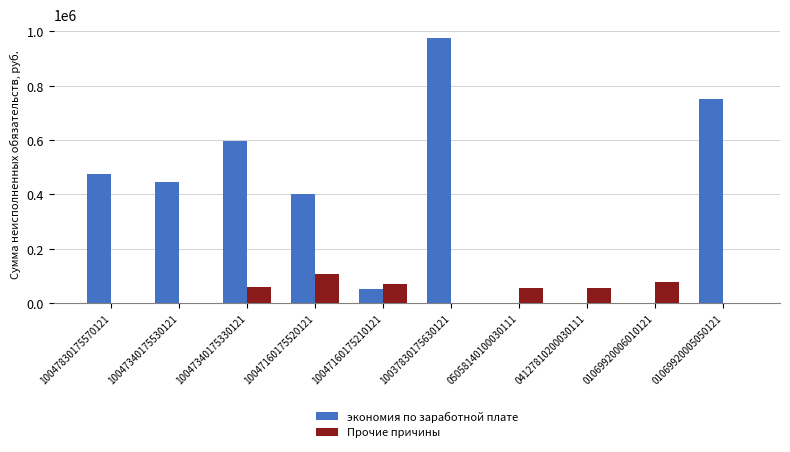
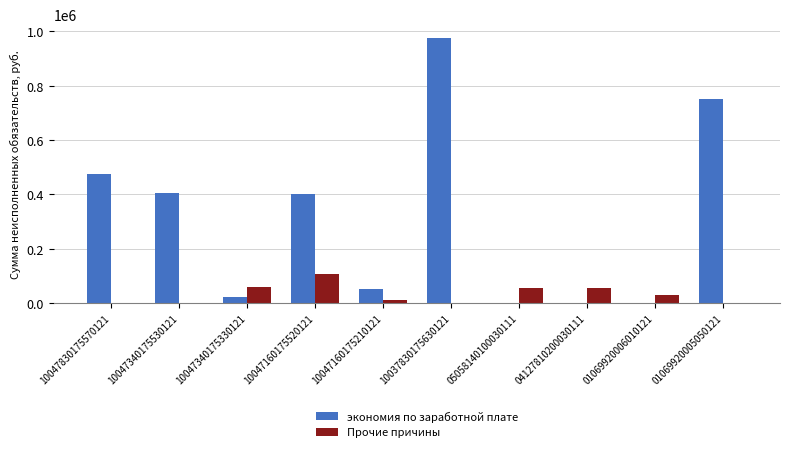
экономия по заработной плате, 10047340175530121: 440000 -> 410000
экономия по заработной плате, 10047340175330121: 600000 -> 20000
Прочие причины, 10047160175210121: 70000 -> 10000
Прочие причины, 01069920006010121: 80000 -> 30000
